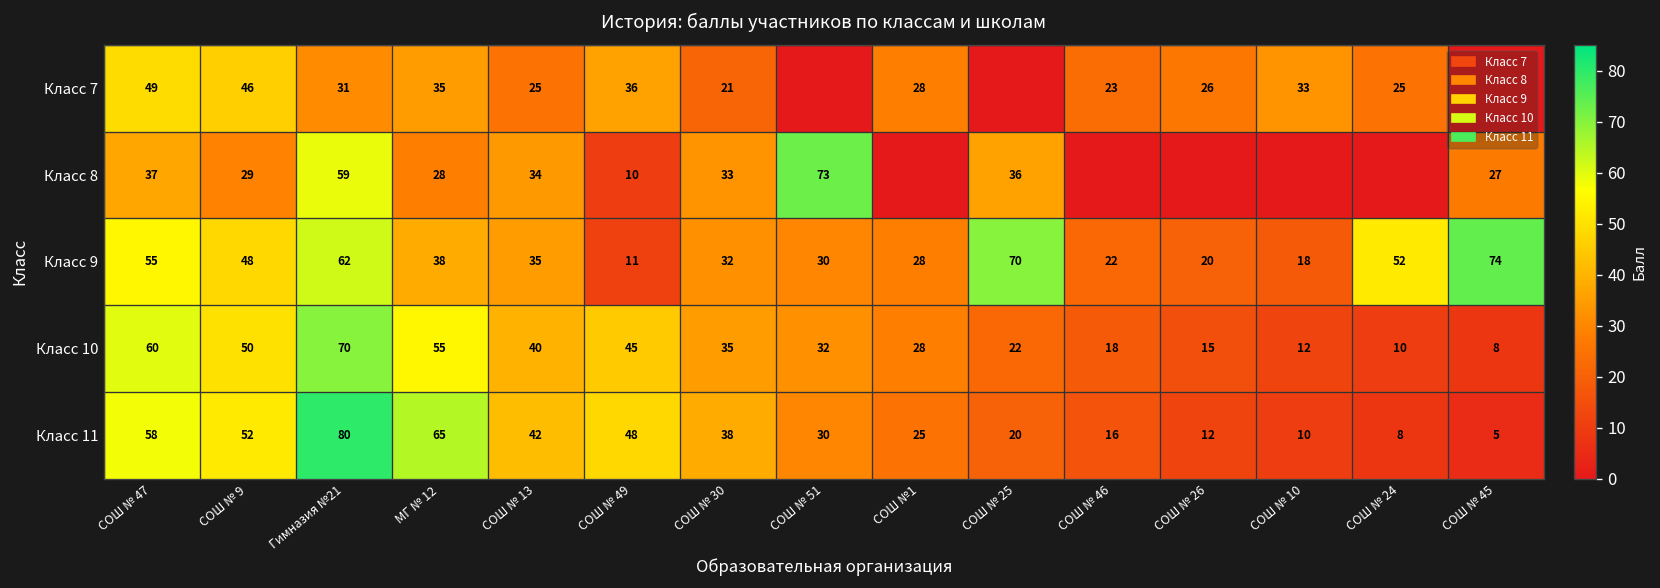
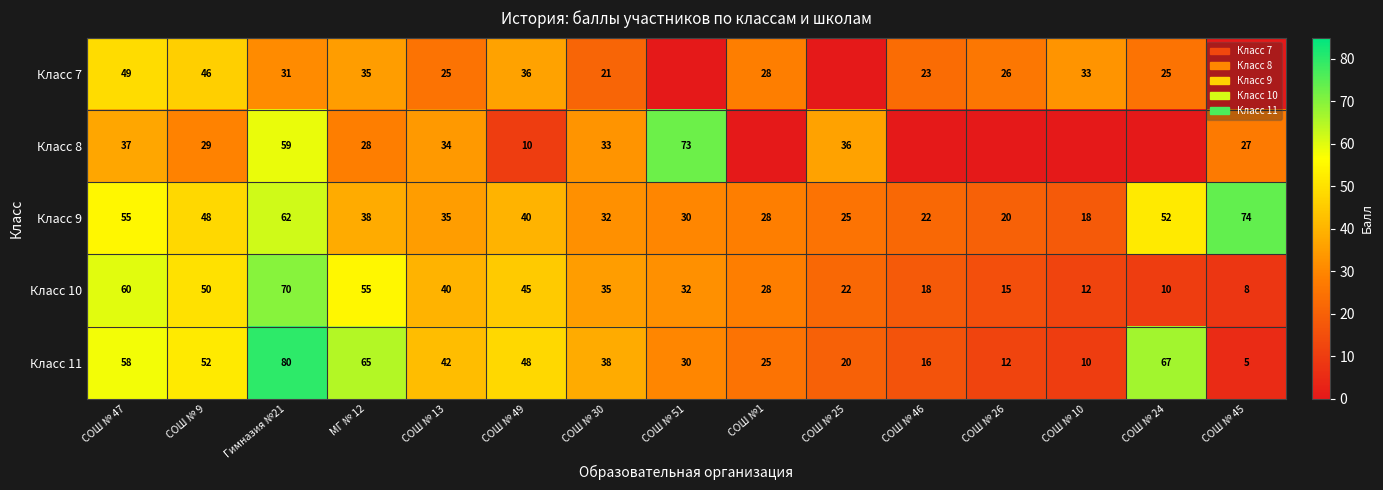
Класс 9, СОШ № 49: 11 -> 40
Класс 9, СОШ № 25: 70 -> 25
Класс 11, СОШ № 24: 8 -> 67
